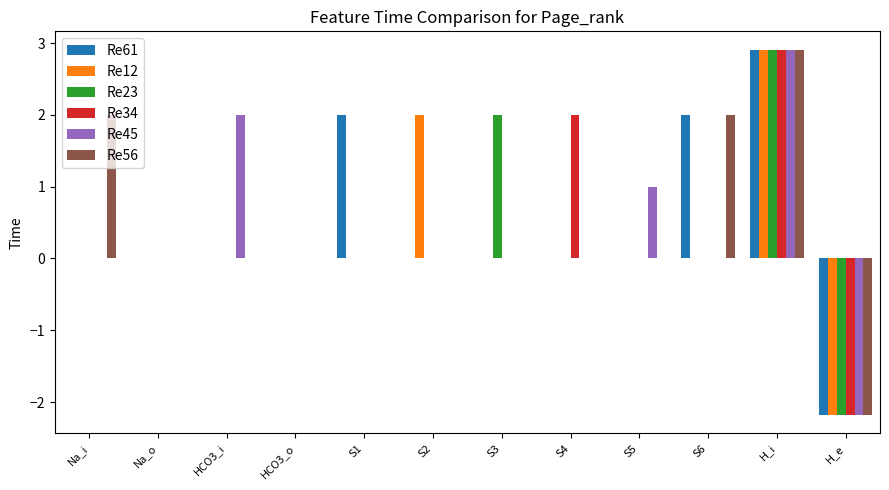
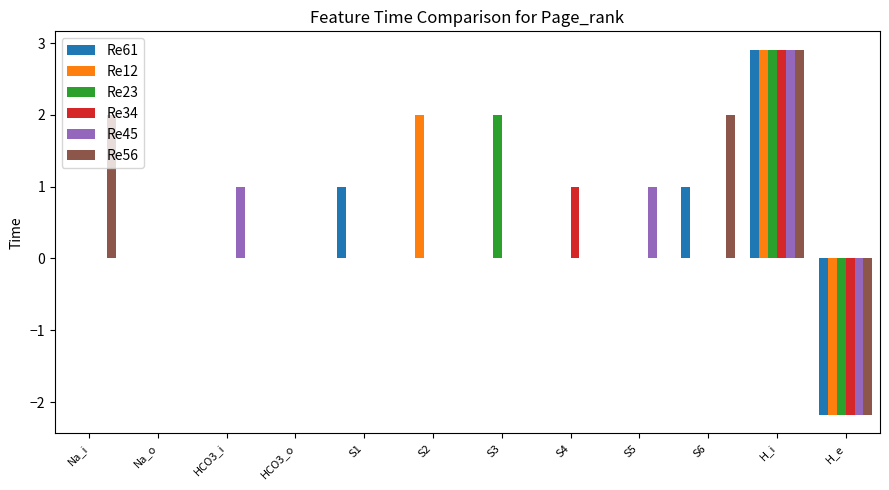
Re45, HCO3_i: 2 -> 1
Re61, S1: 2 -> 1
Re34, S4: 2 -> 1
Re61, S6: 2 -> 1
